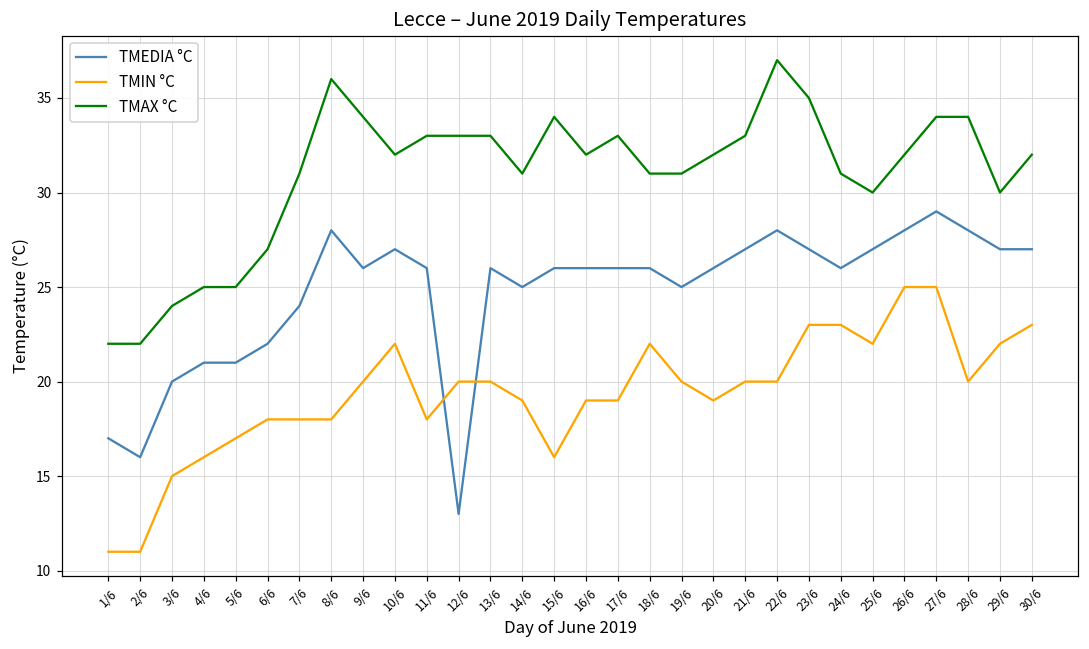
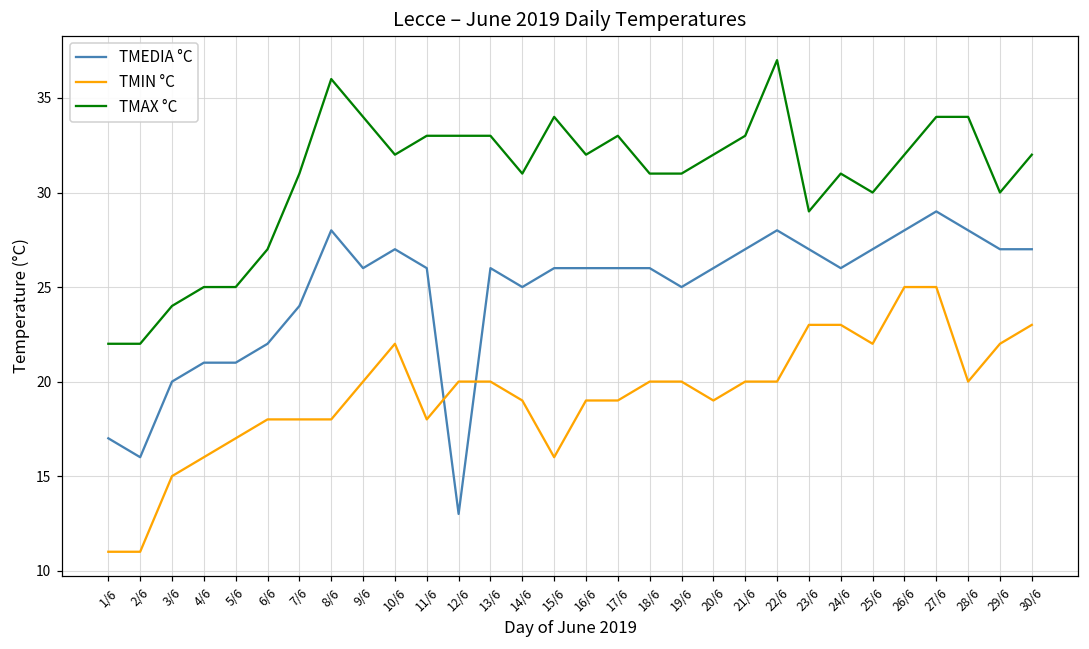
TMIN °C, 18/6: 22 -> 20
TMAX °C, 23/6: 35 -> 29
